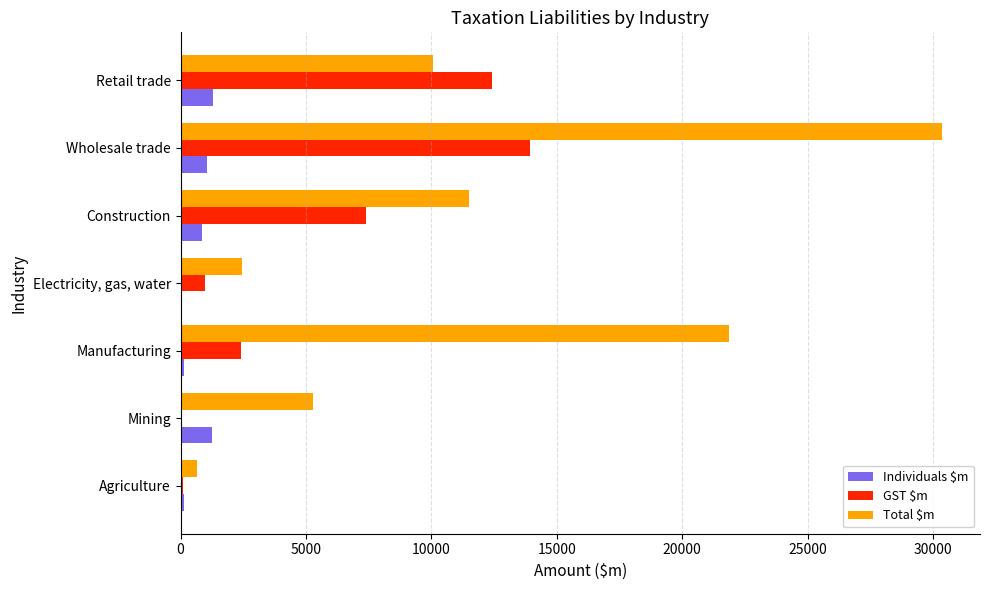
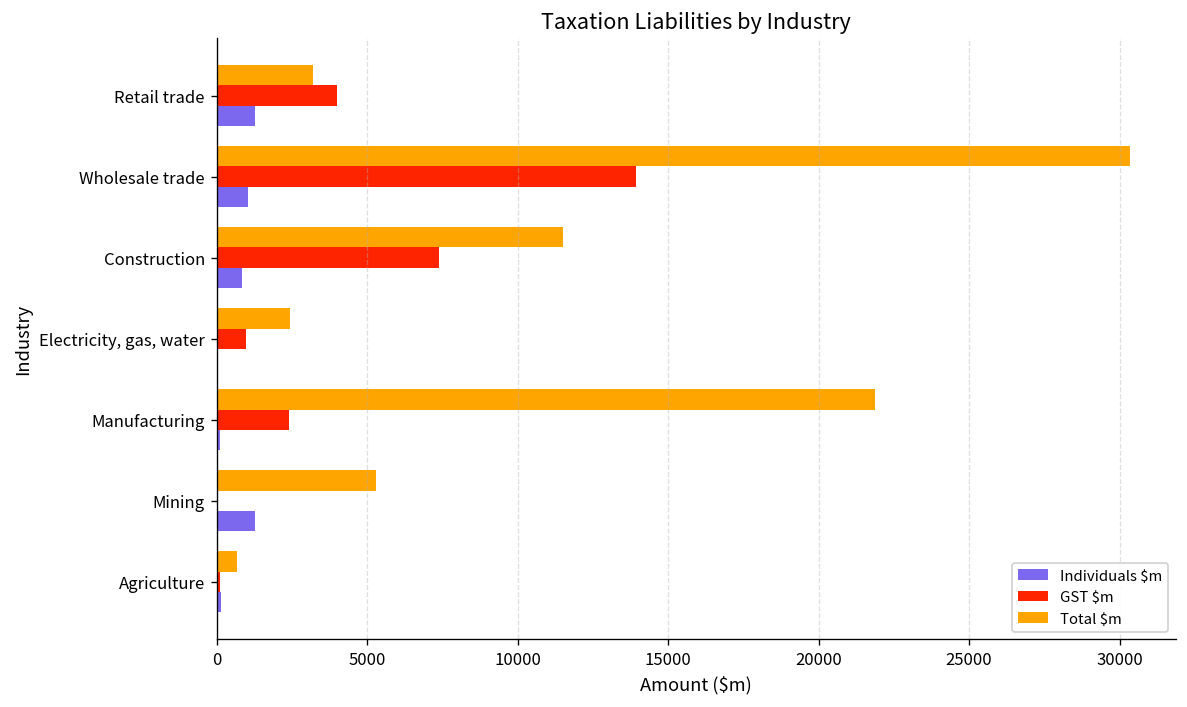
Total $m, Retail trade: 10100 -> 3200
GST $m, Retail trade: 12400 -> 4000
